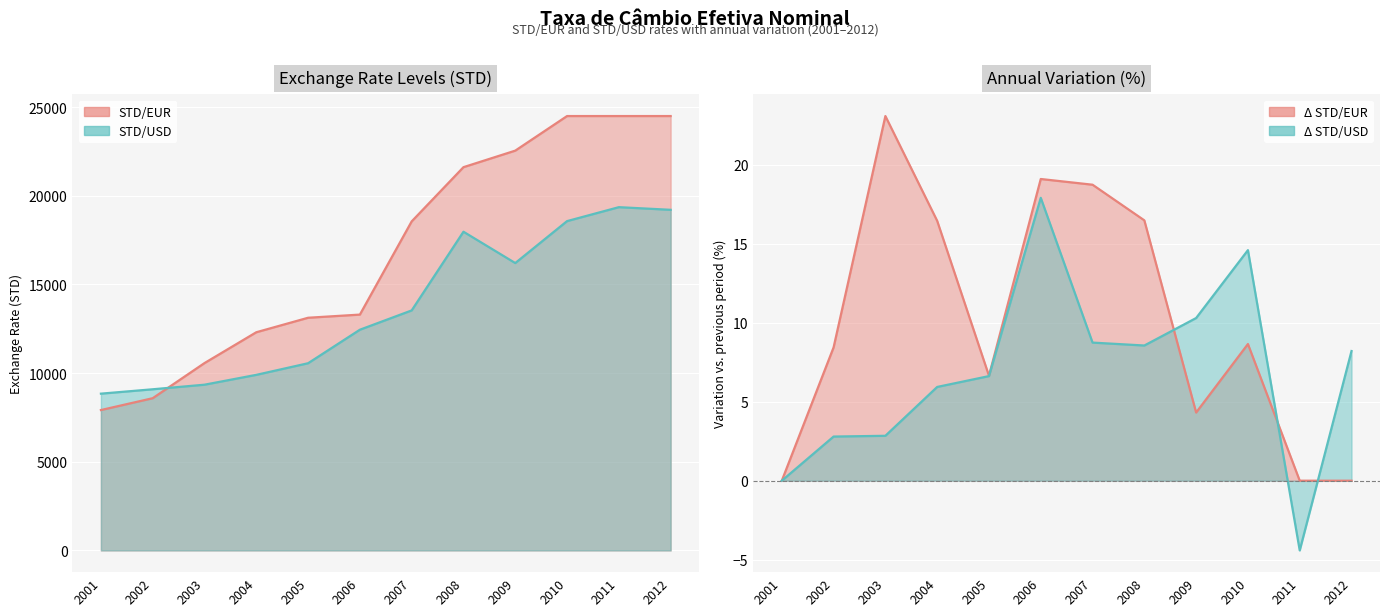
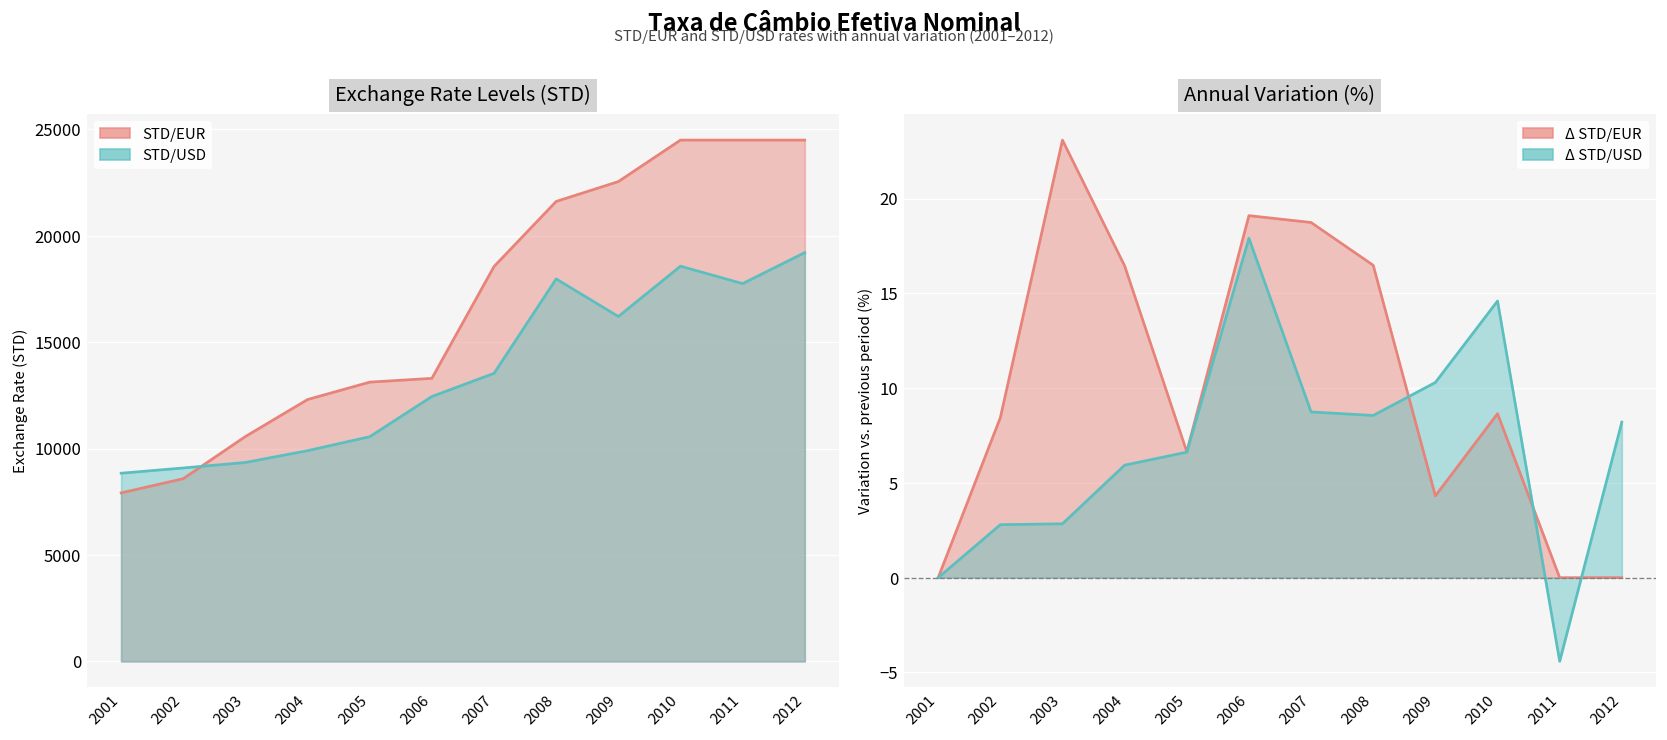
Exchange Rate Levels (STD), STD/USD, 2011: 19400 -> 17800
